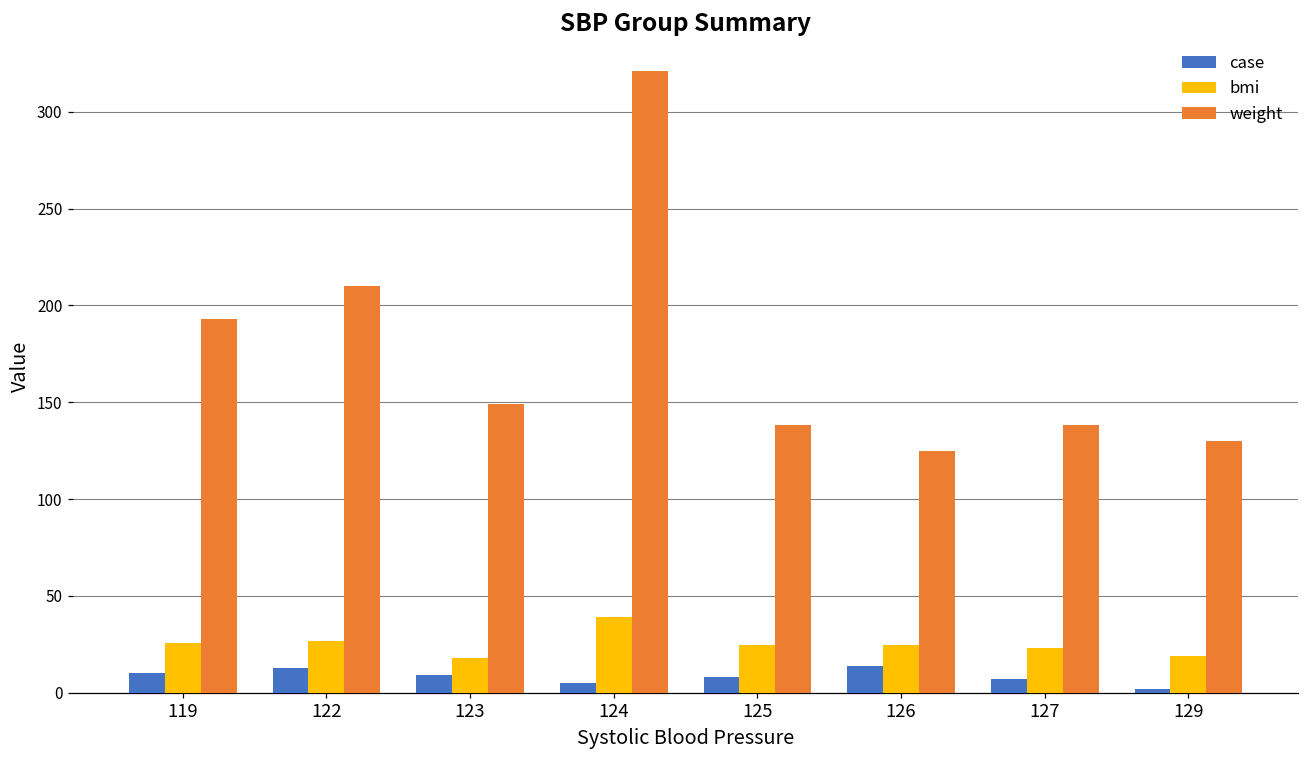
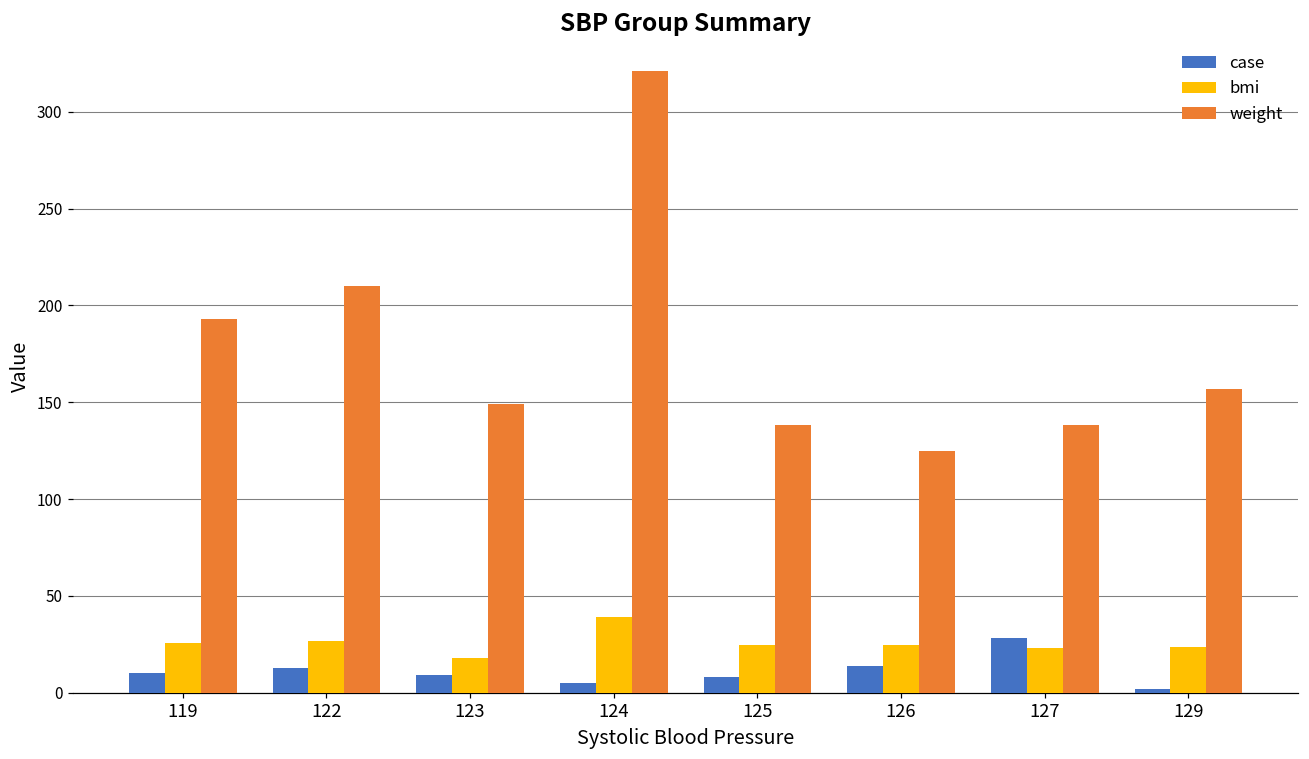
case, 127: 7 -> 28
bmi, 129: 19 -> 24
weight, 129: 130 -> 157
